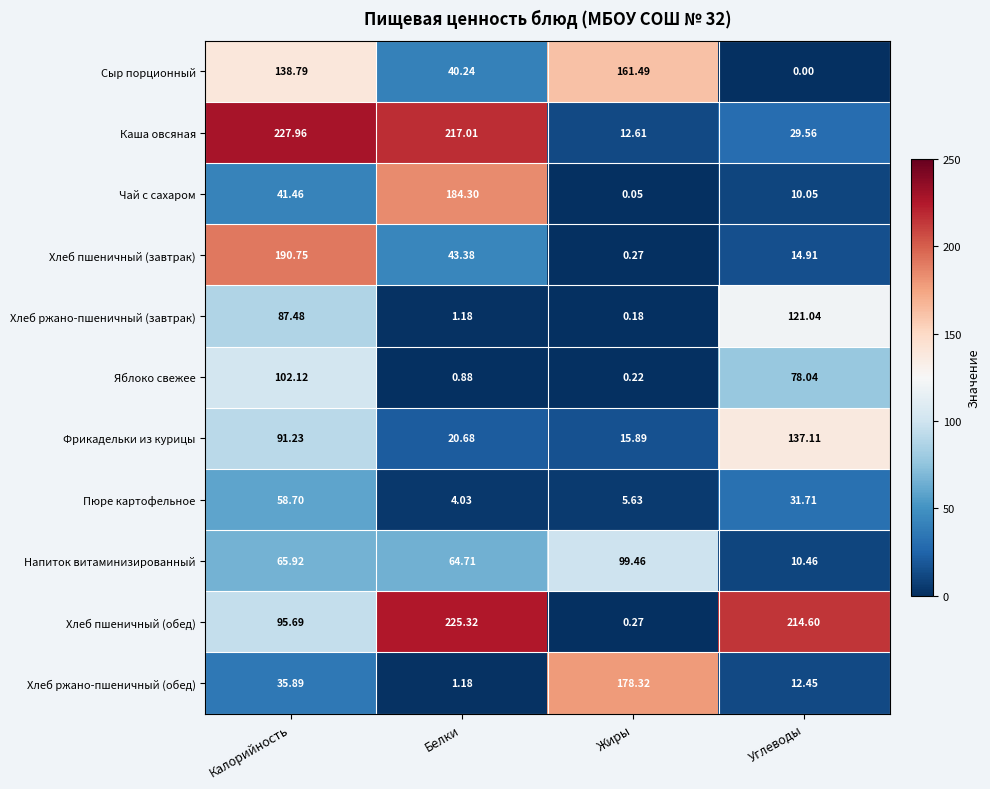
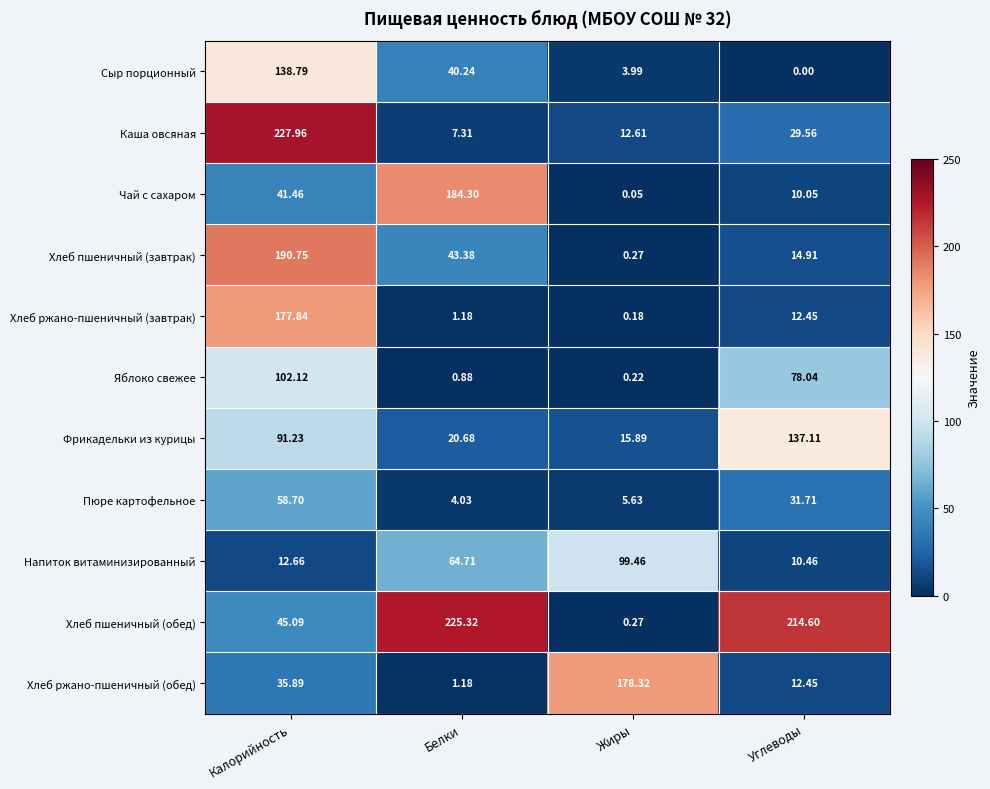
Сыр порционный, Жиры: 161.49 -> 3.99
Каша овсяная, Белки: 217.01 -> 7.31
Хлеб ржано-пшеничный (завтрак), Калорийность: 87.48 -> 177.84
Хлеб ржано-пшеничный (завтрак), Углеводы: 121.04 -> 12.45
Напиток витаминизированный, Калорийность: 65.92 -> 12.66
Хлеб пшеничный (обед), Калорийность: 95.69 -> 45.09
